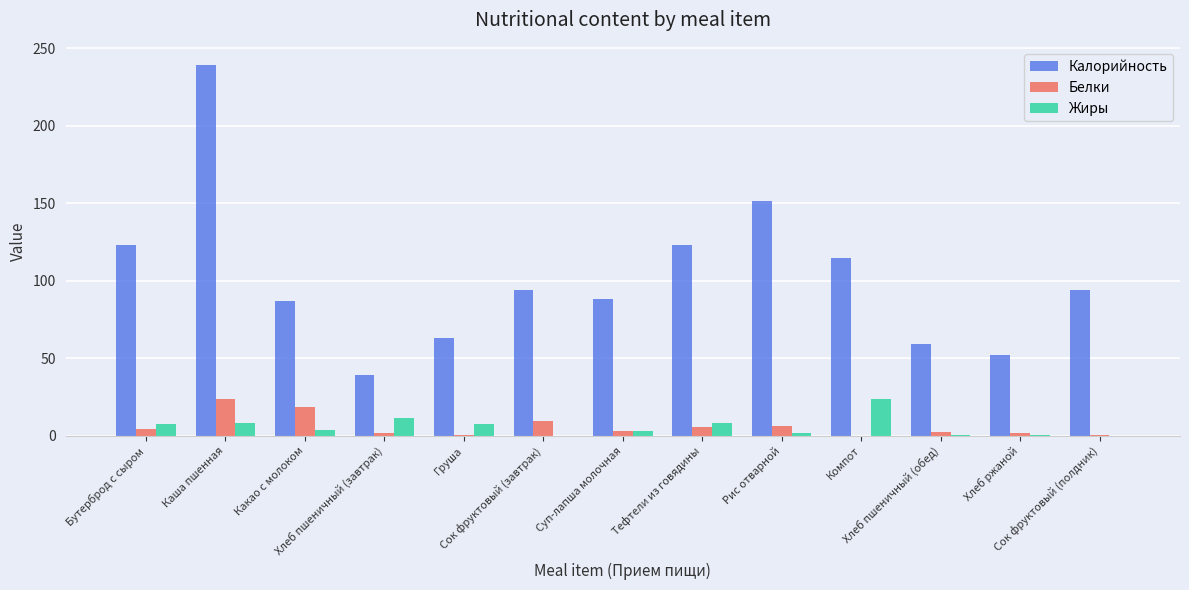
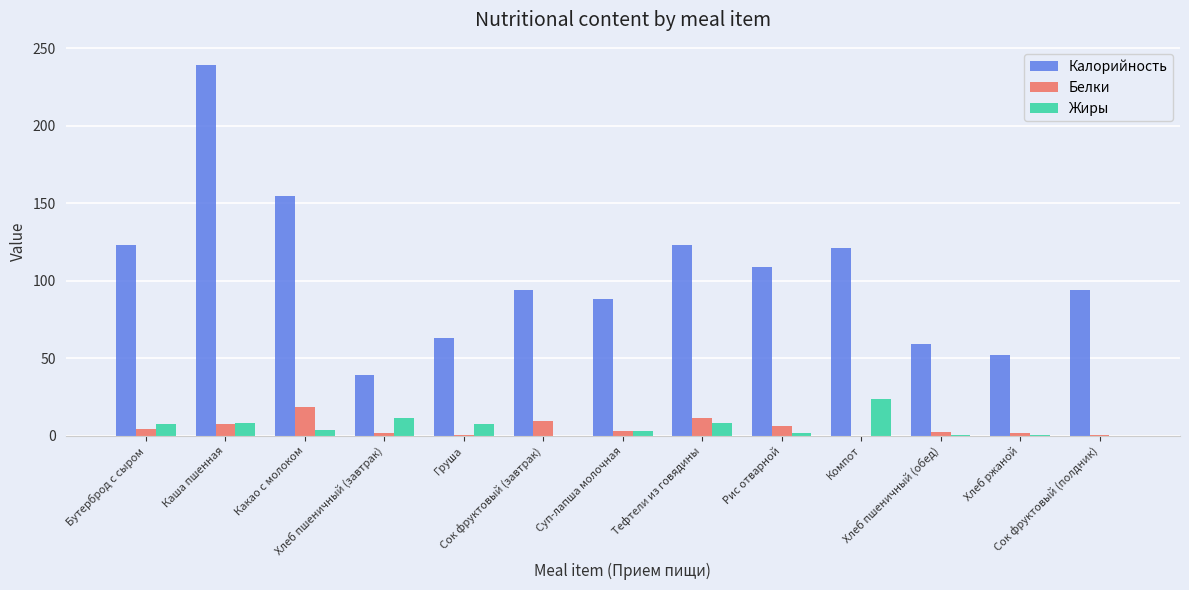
Белки, Каша пшенная: 24 -> 8
Калорийность, Какао с молоком: 87 -> 155
Белки, Тефтели из говядины: 6 -> 11
Калорийность, Рис отварной: 151 -> 109
Калорийность, Компот: 115 -> 121
